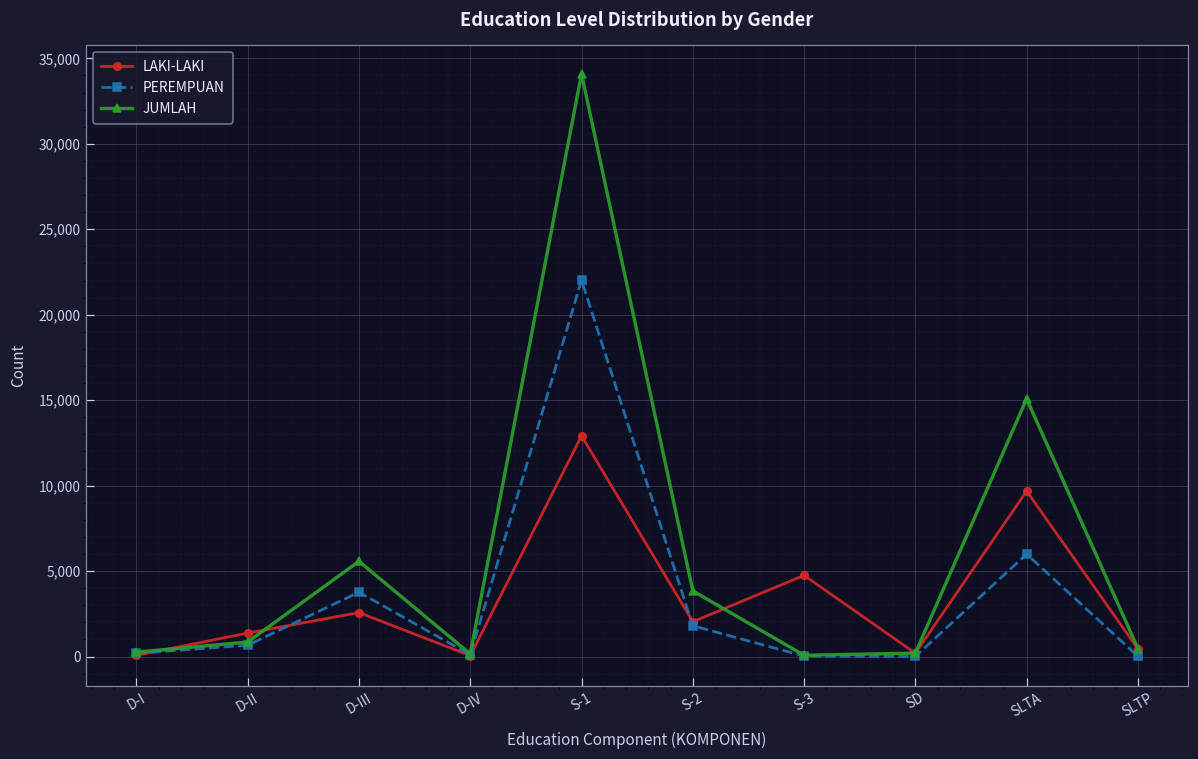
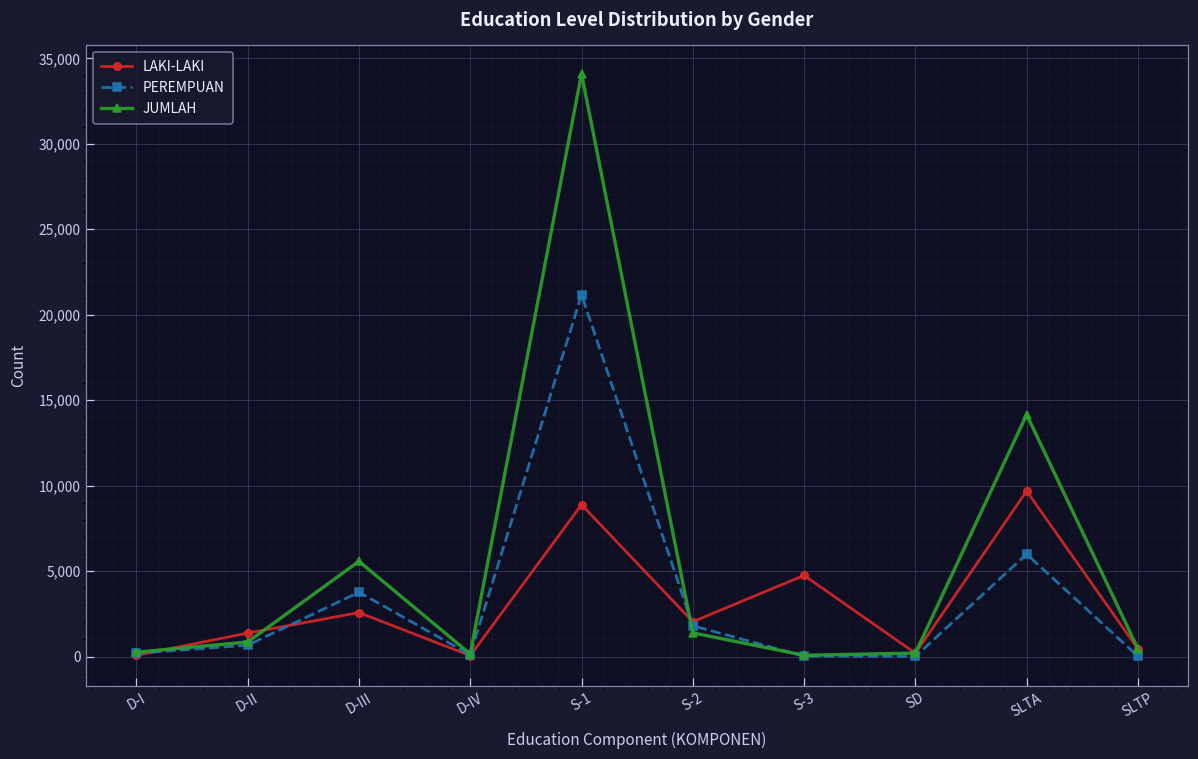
LAKI-LAKI, S-1: 12,900 -> 8,900
PEREMPUAN, S-1: 22,000 -> 21,200
JUMLAH, S-2: 3,800 -> 1,400
JUMLAH, SLTA: 15,100 -> 14,200
